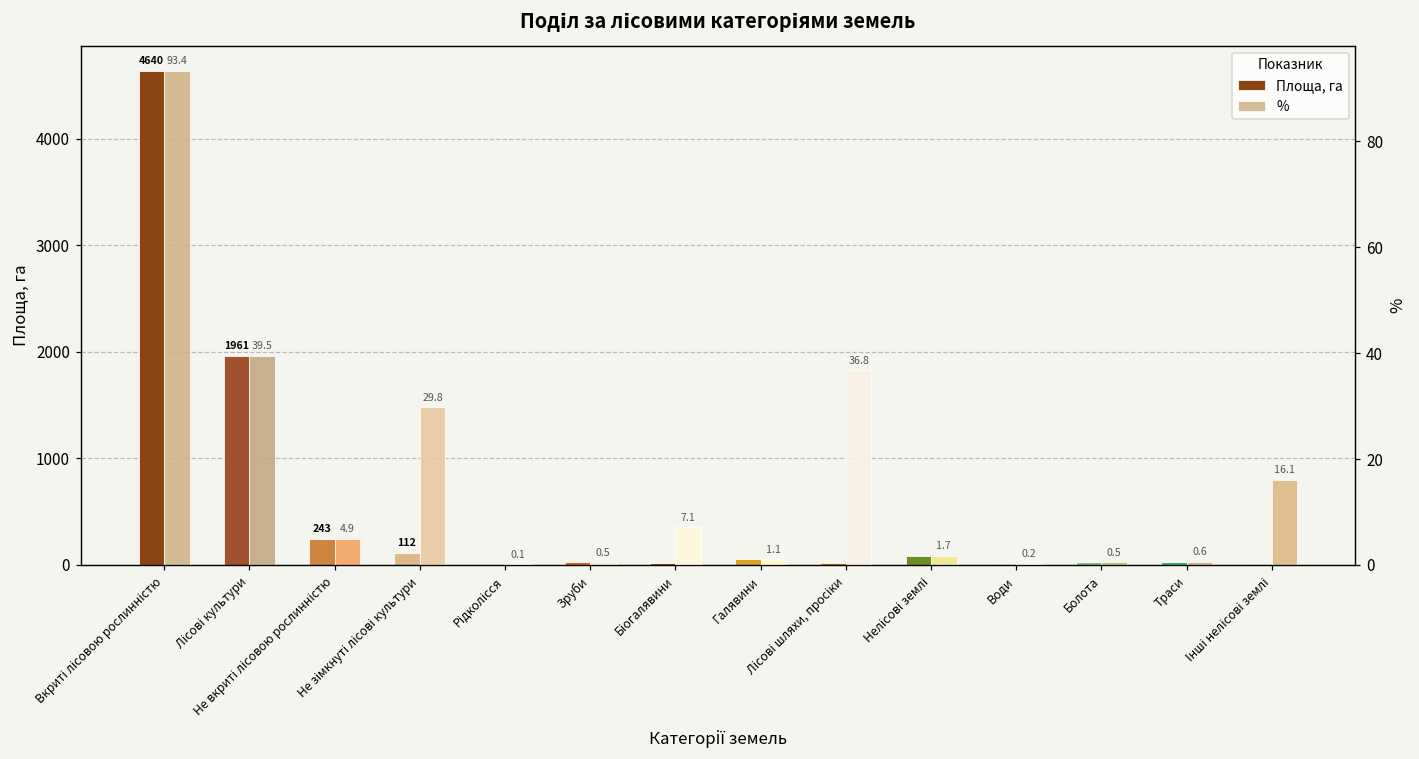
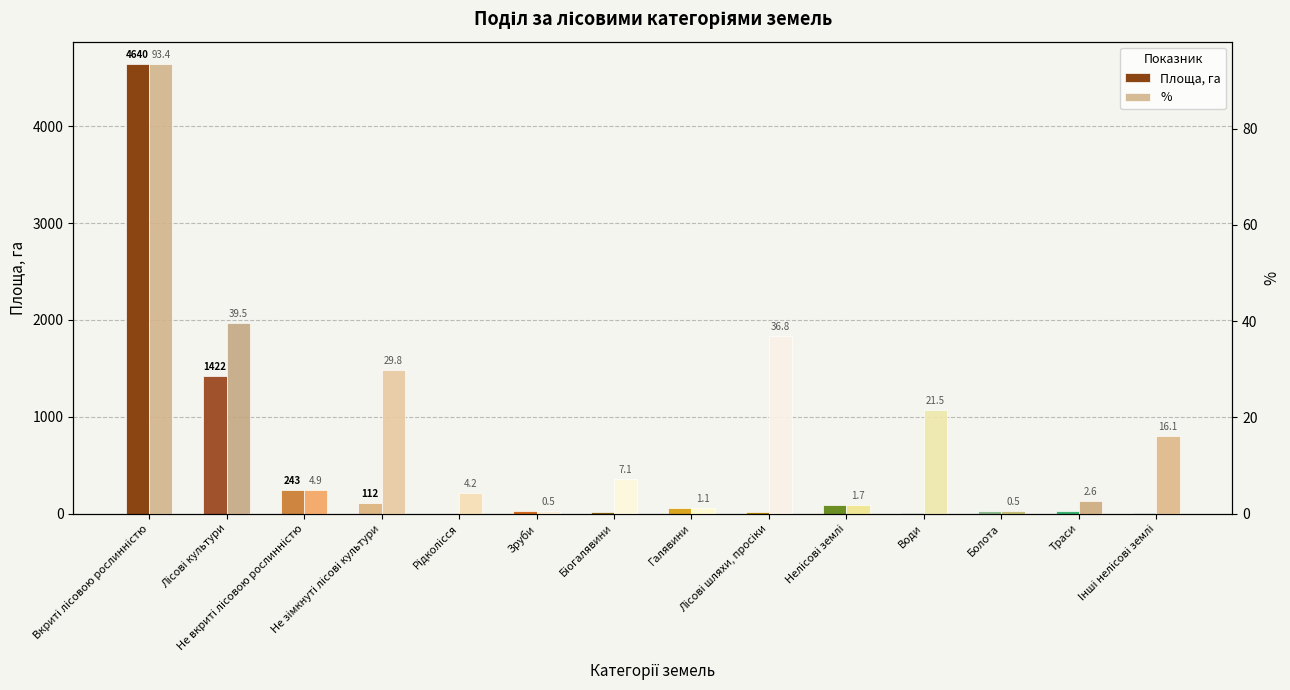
Площа, га, Лісові культури: 1961 -> 1422
%, Рідколісся: 0.1 -> 4.2
%, Води: 0.2 -> 21.5
%, Траси: 0.6 -> 2.6
